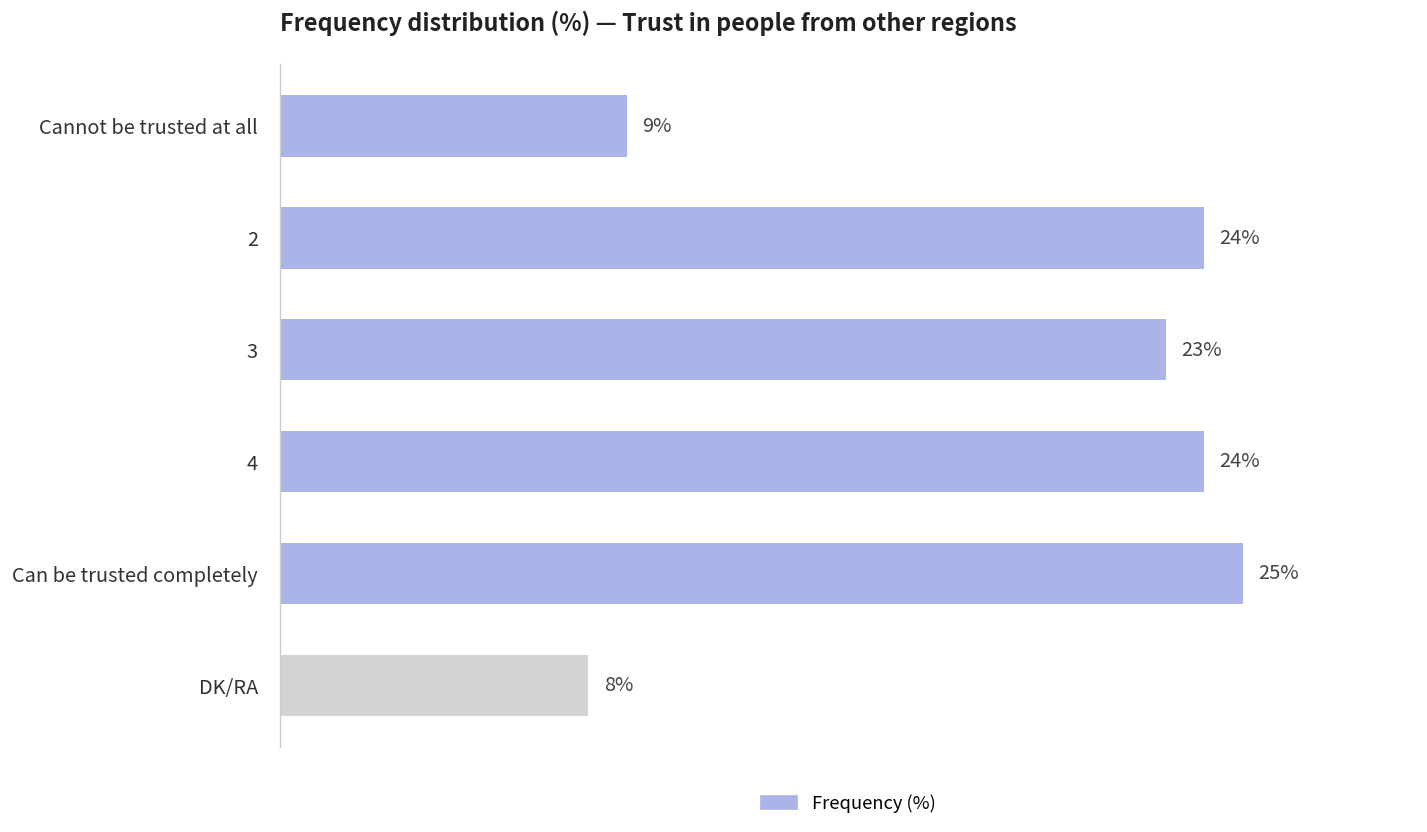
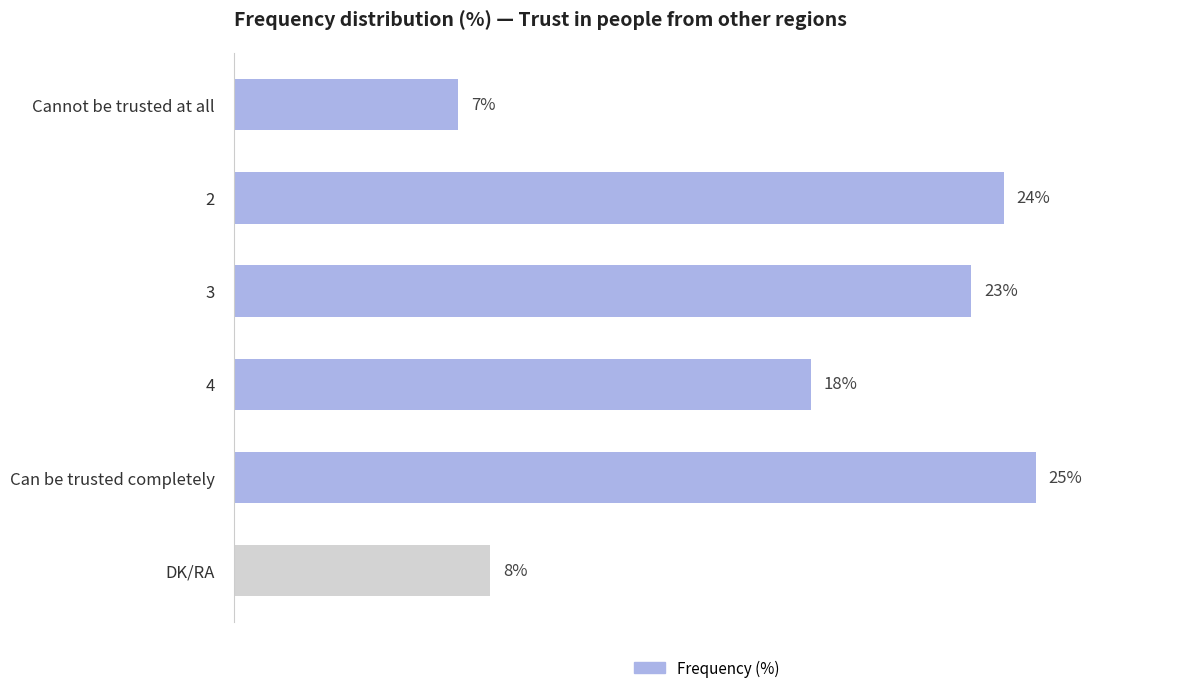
Cannot be trusted at all: 9% -> 7%
4: 24% -> 18%
